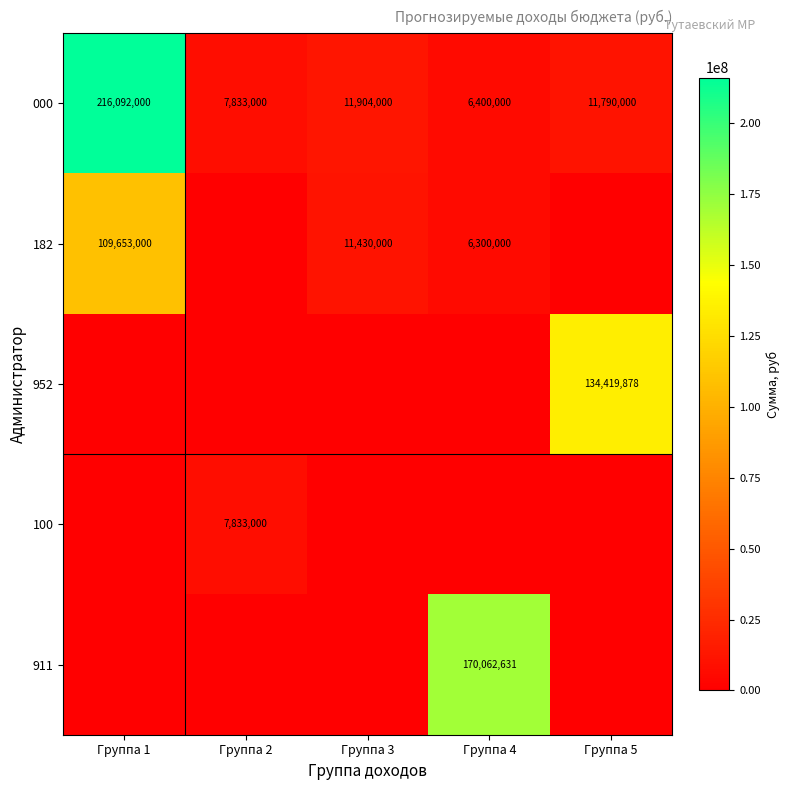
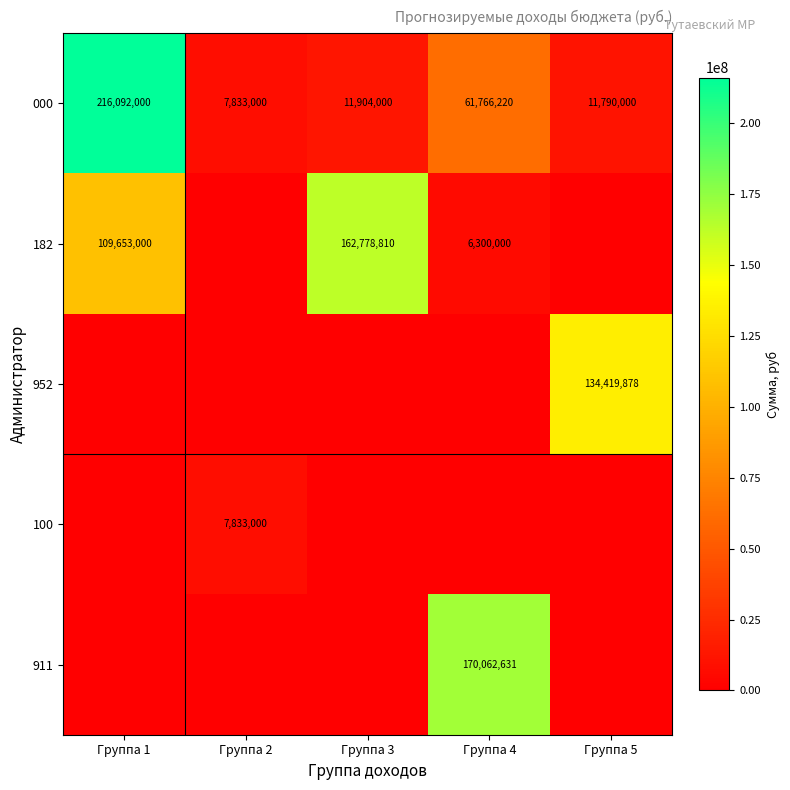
000, Группа 4: 6,400,000 -> 61,766,220
182, Группа 3: 11,430,000 -> 162,778,810
